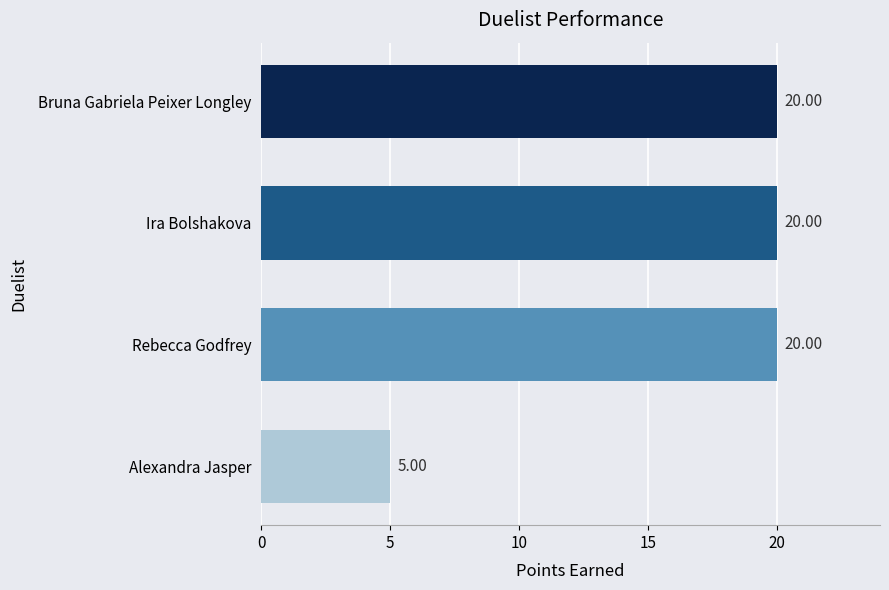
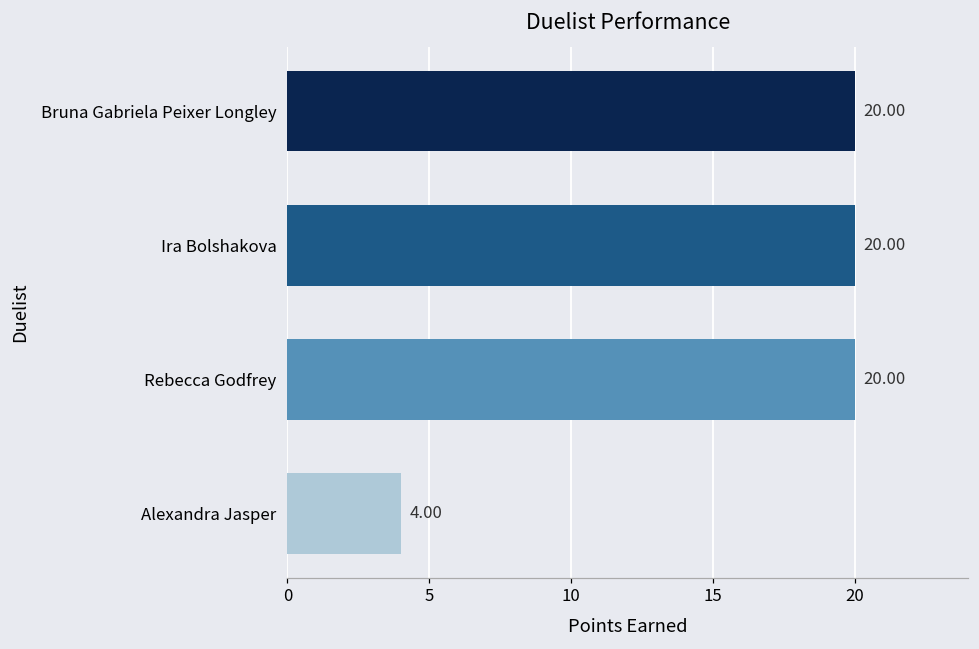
Alexandra Jasper: 5.00 -> 4.00
